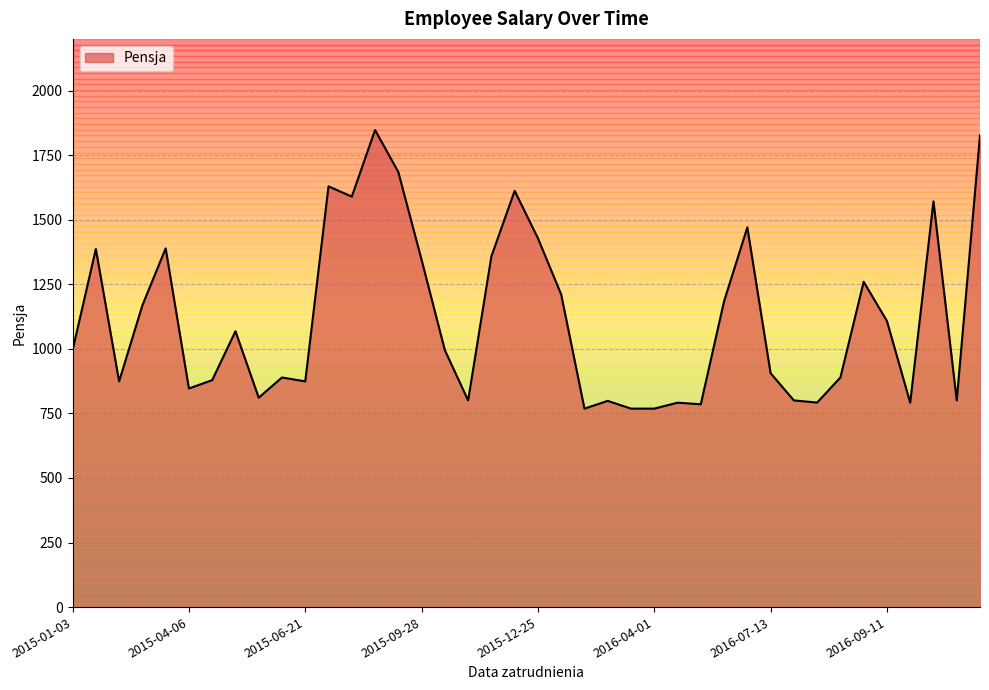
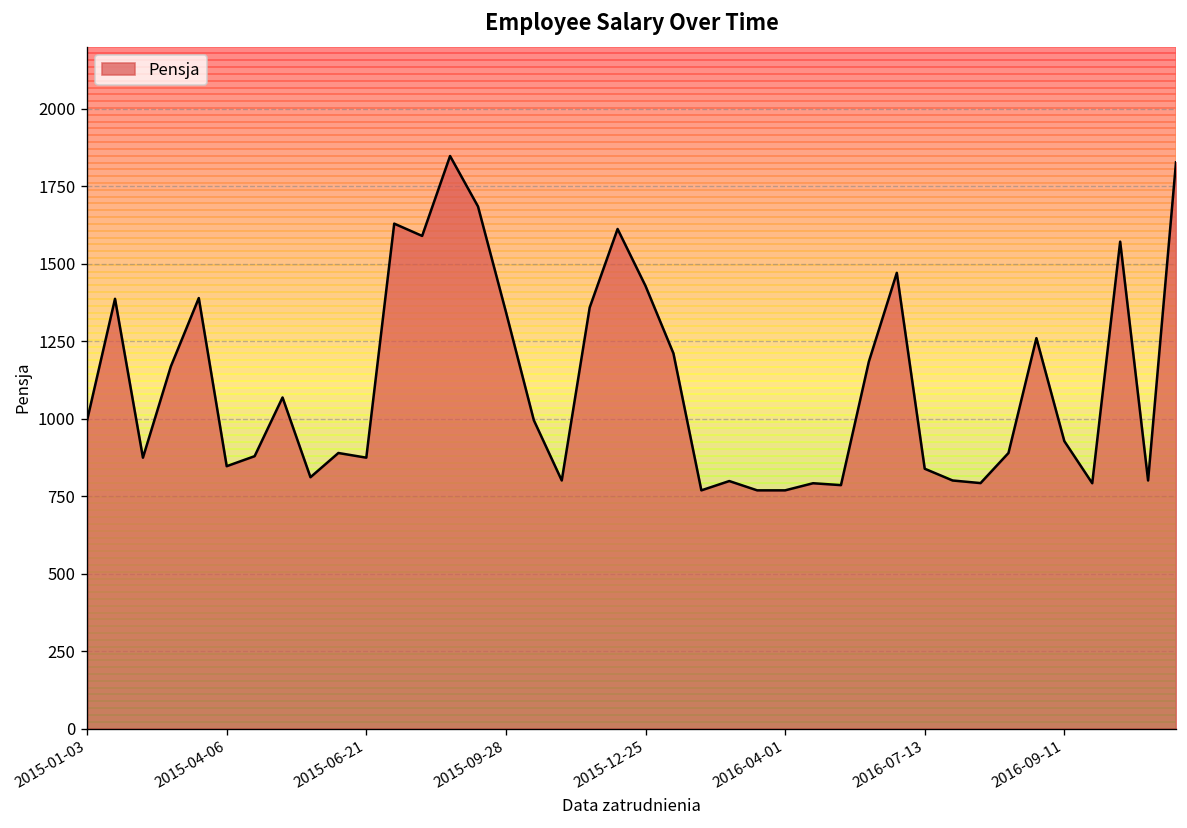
2016-07-13: 910 -> 840
2016-09-11: 1110 -> 930
